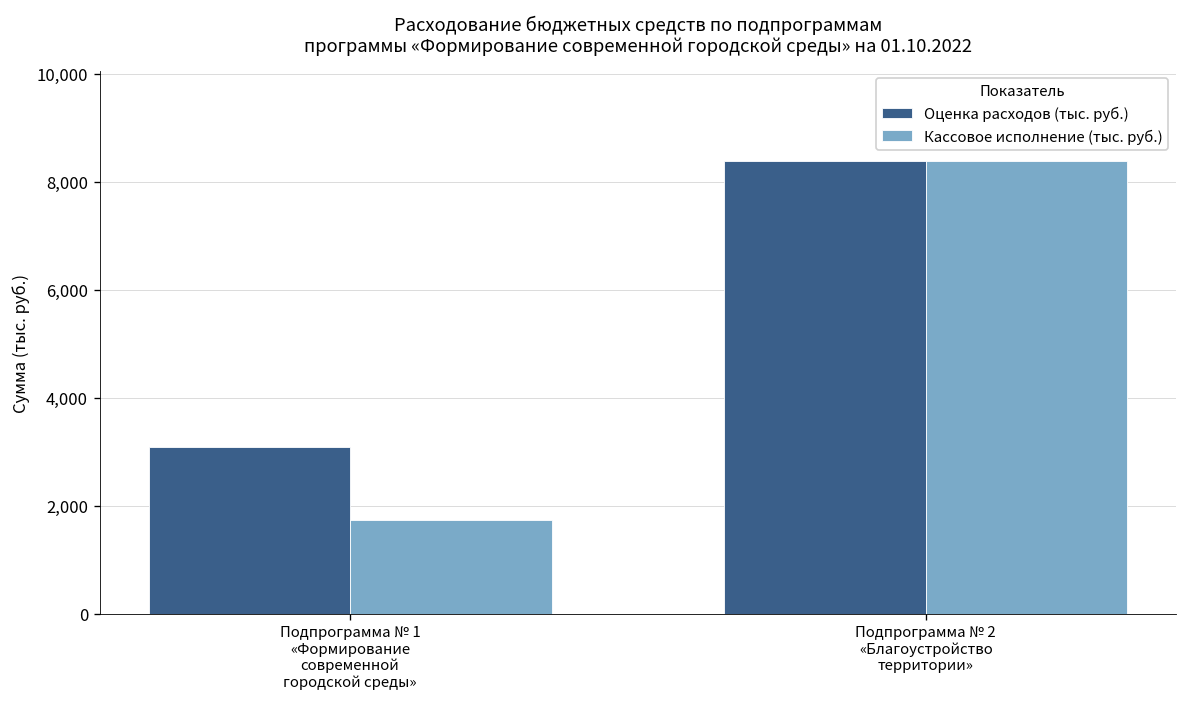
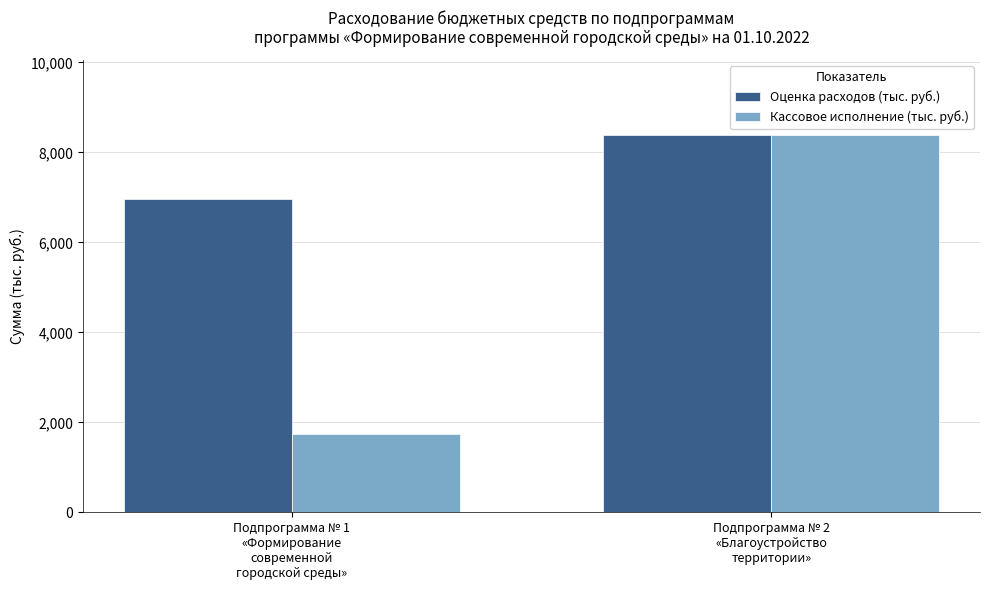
Оценка расходов (тыс. руб.), Подпрограмма № 1 «Формирование современной городской среды»: 3,100 -> 7,000
